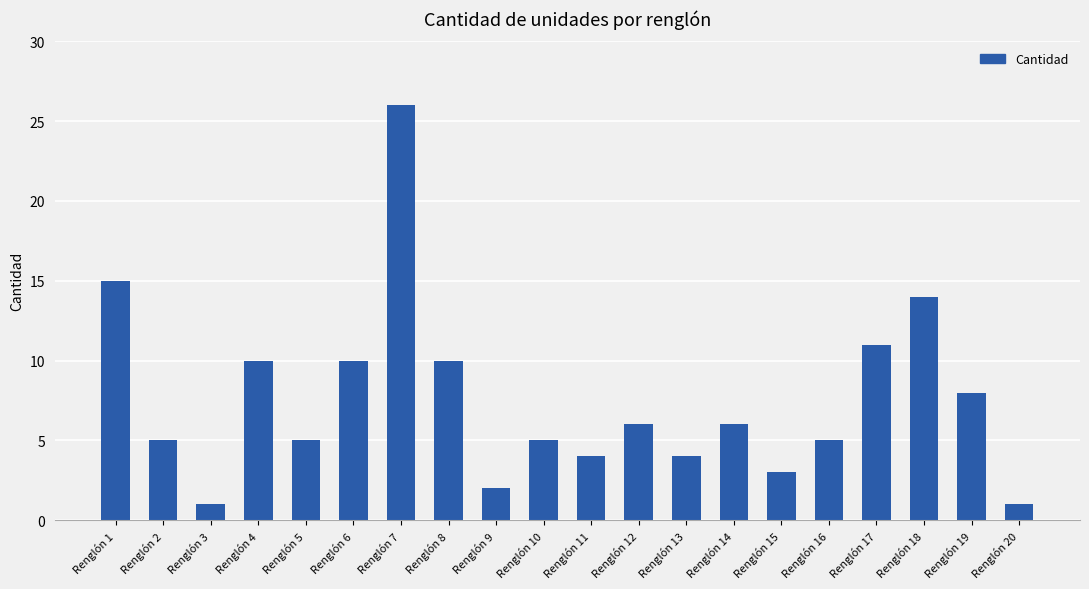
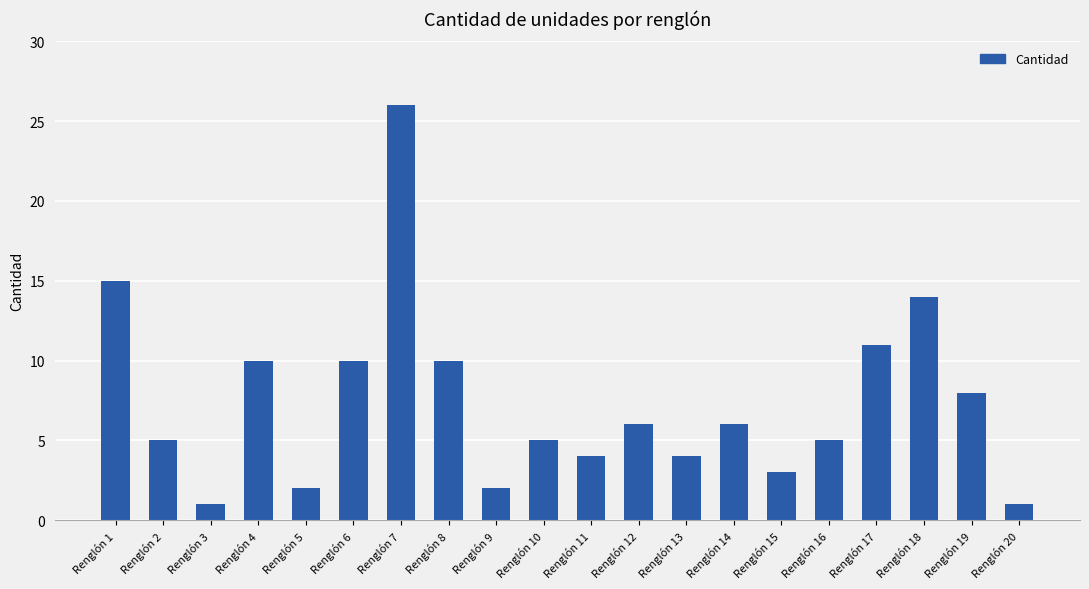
Renglón 5: 5 -> 2
